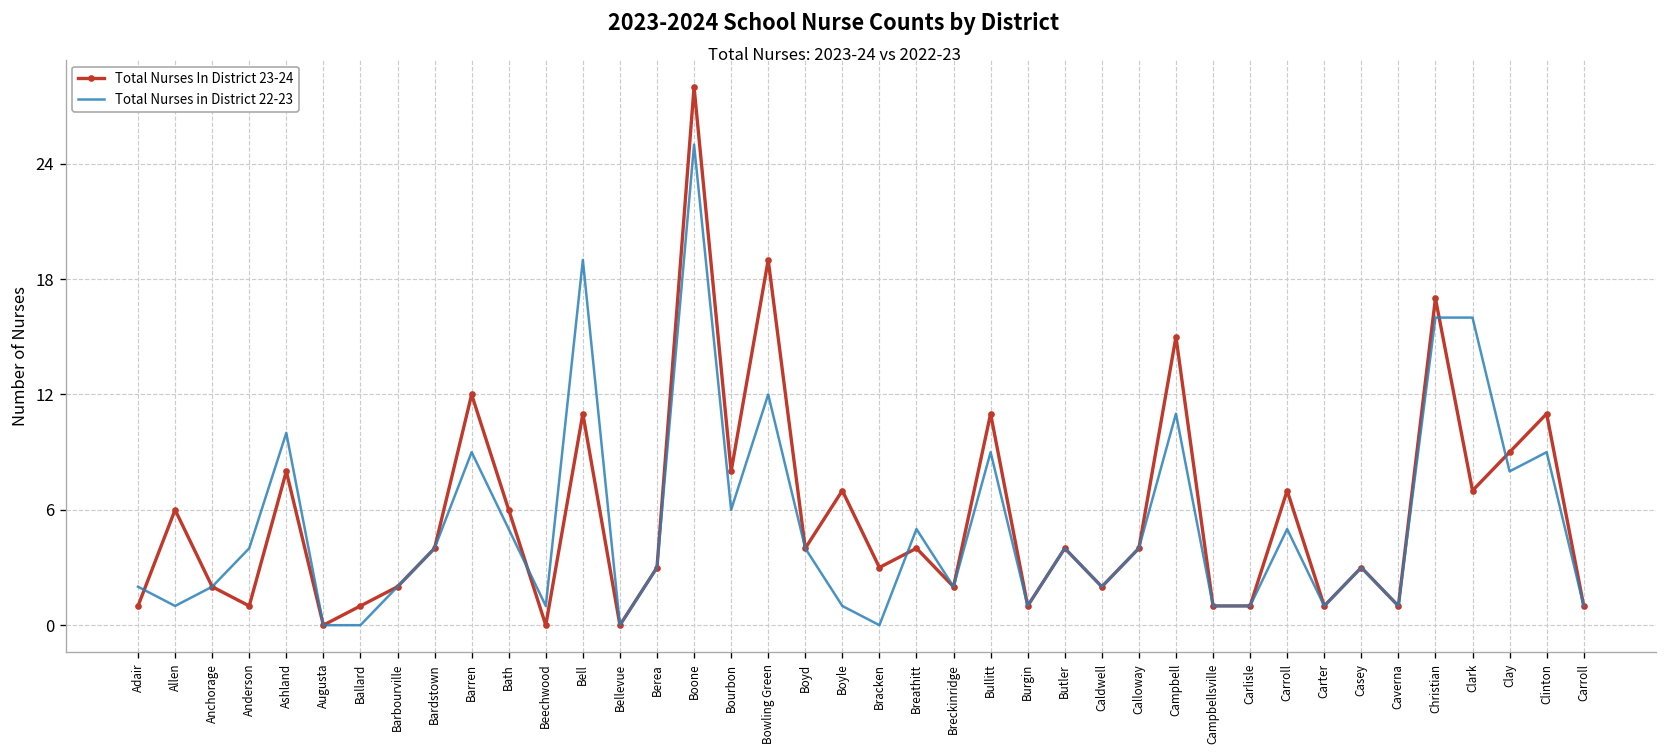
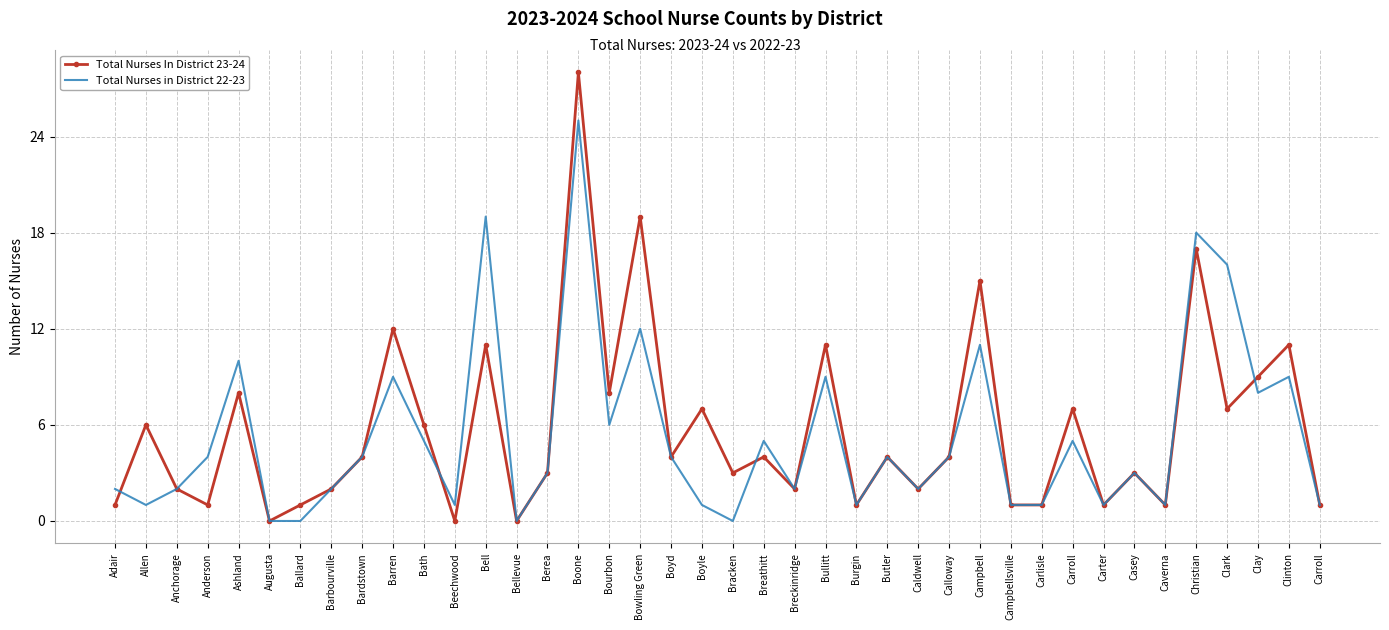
Total Nurses in District 22-23, Christian: 16 -> 18
